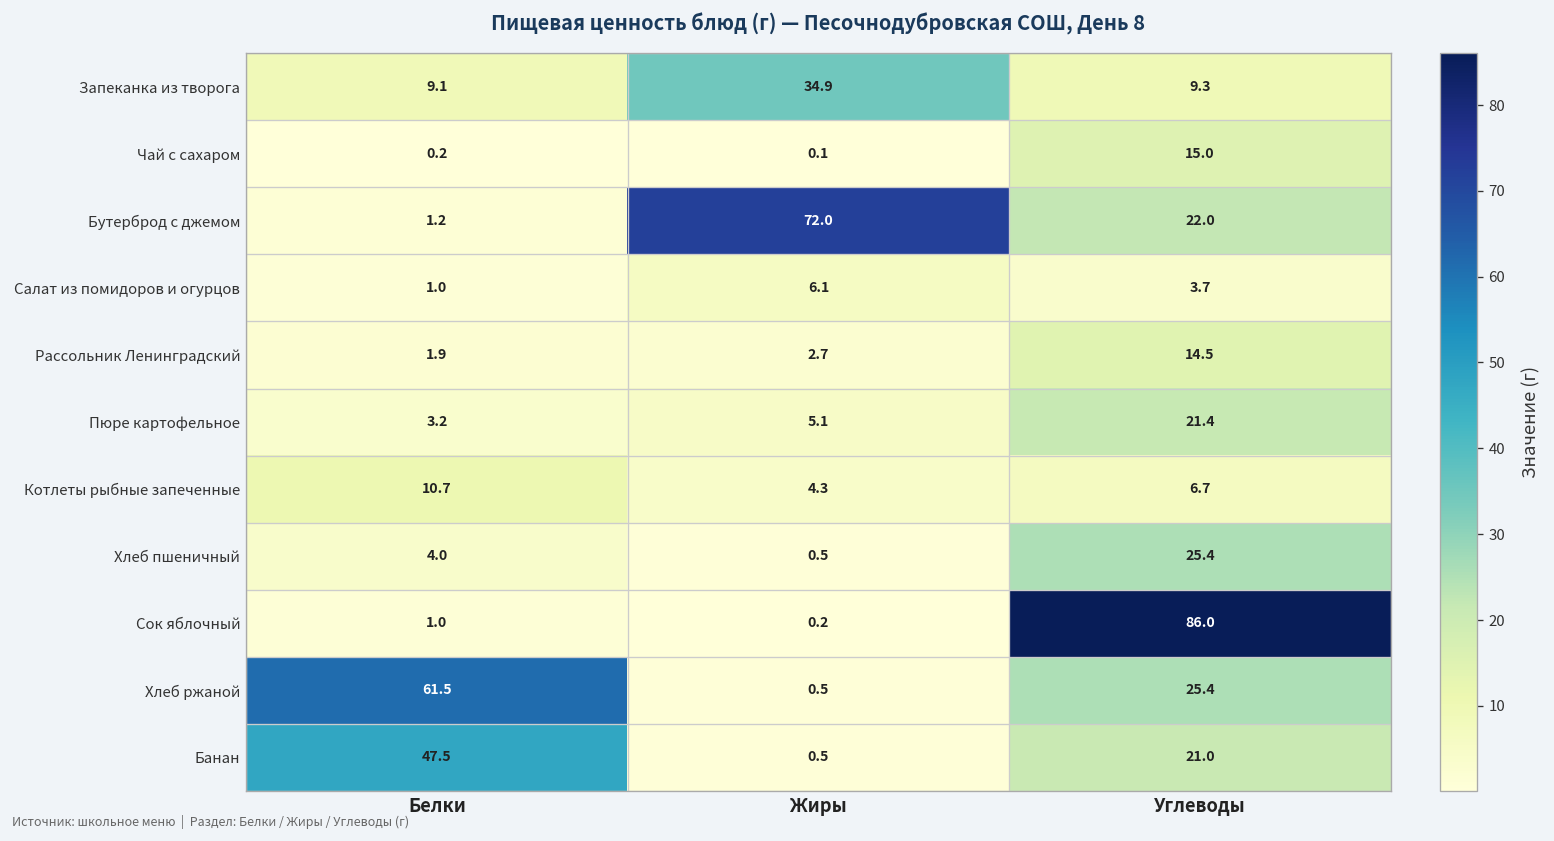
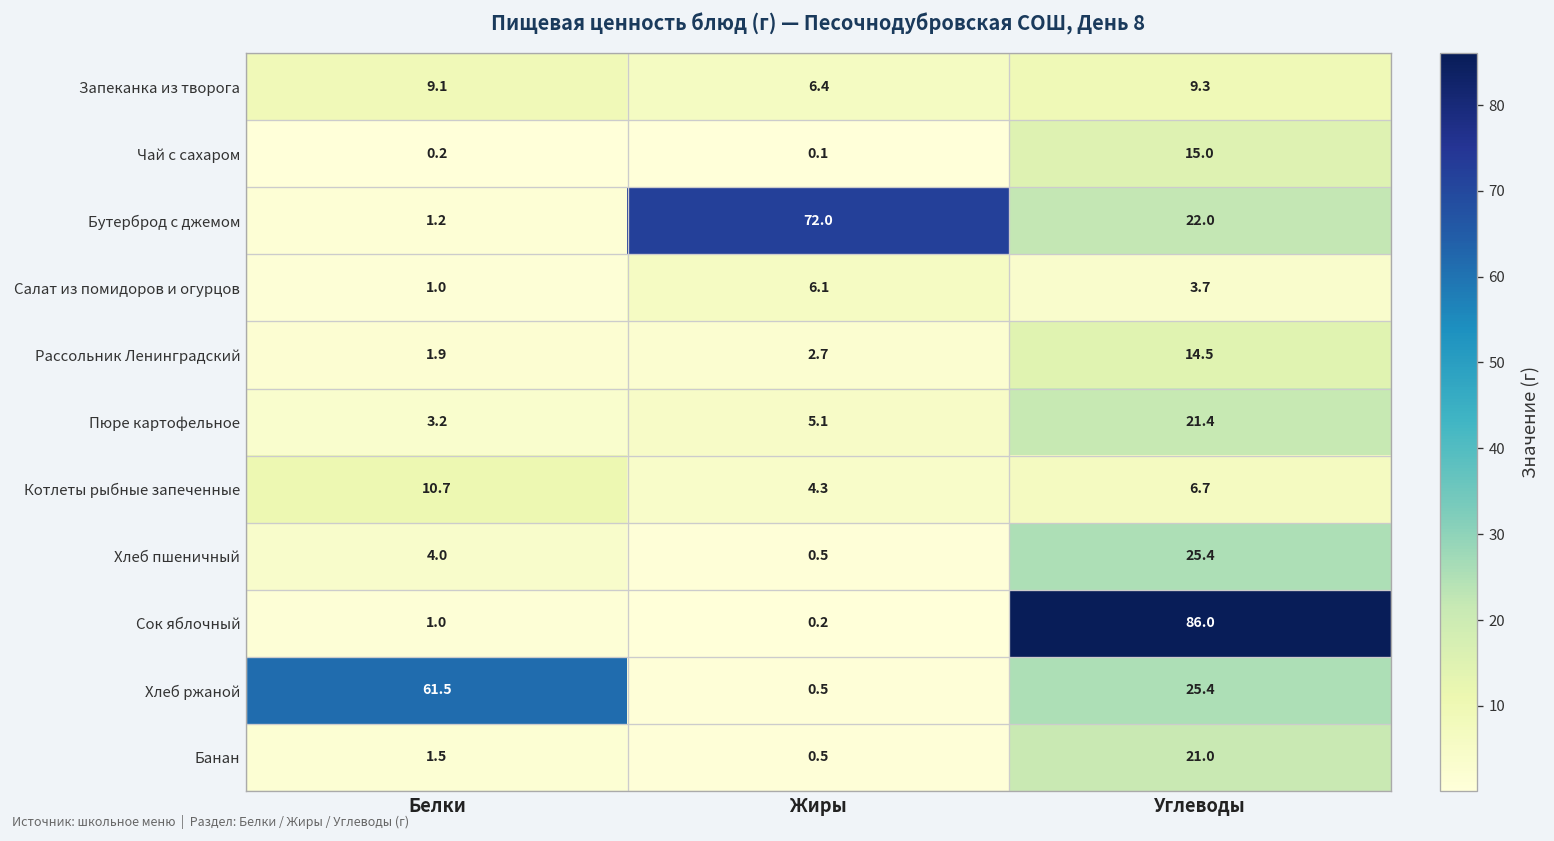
Запеканка из творога, Жиры: 34.9 -> 6.4
Банан, Белки: 47.5 -> 1.5
